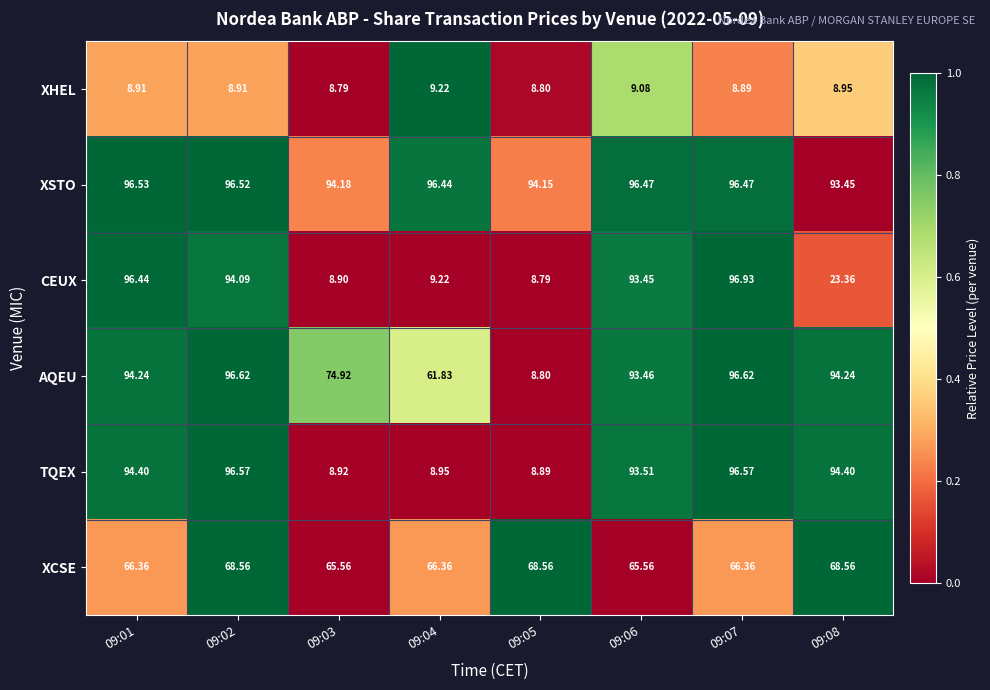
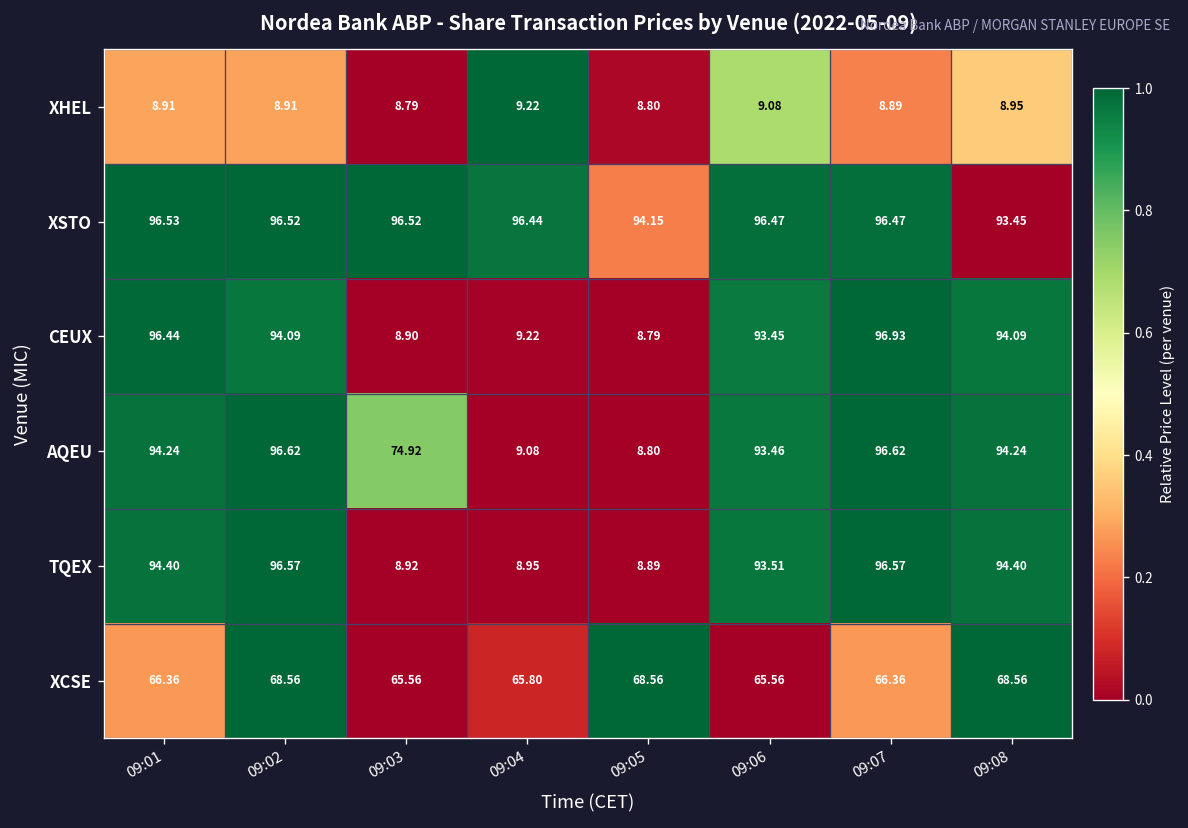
XSTO, 09:03: 94.18 -> 96.52
CEUX, 09:08: 23.36 -> 94.09
AQEU, 09:04: 61.83 -> 9.08
XCSE, 09:04: 66.36 -> 65.80
